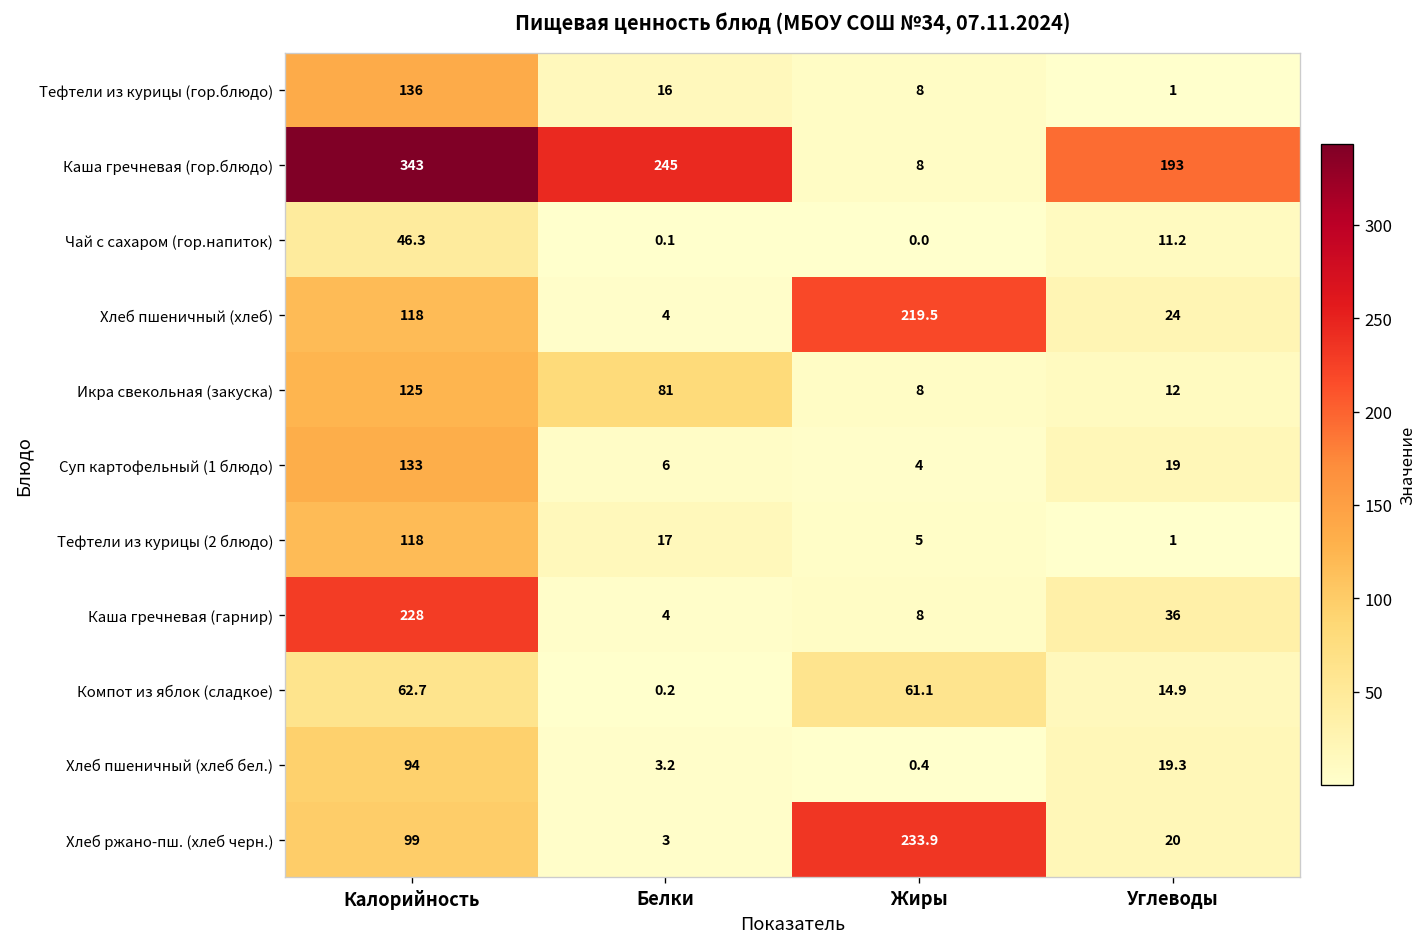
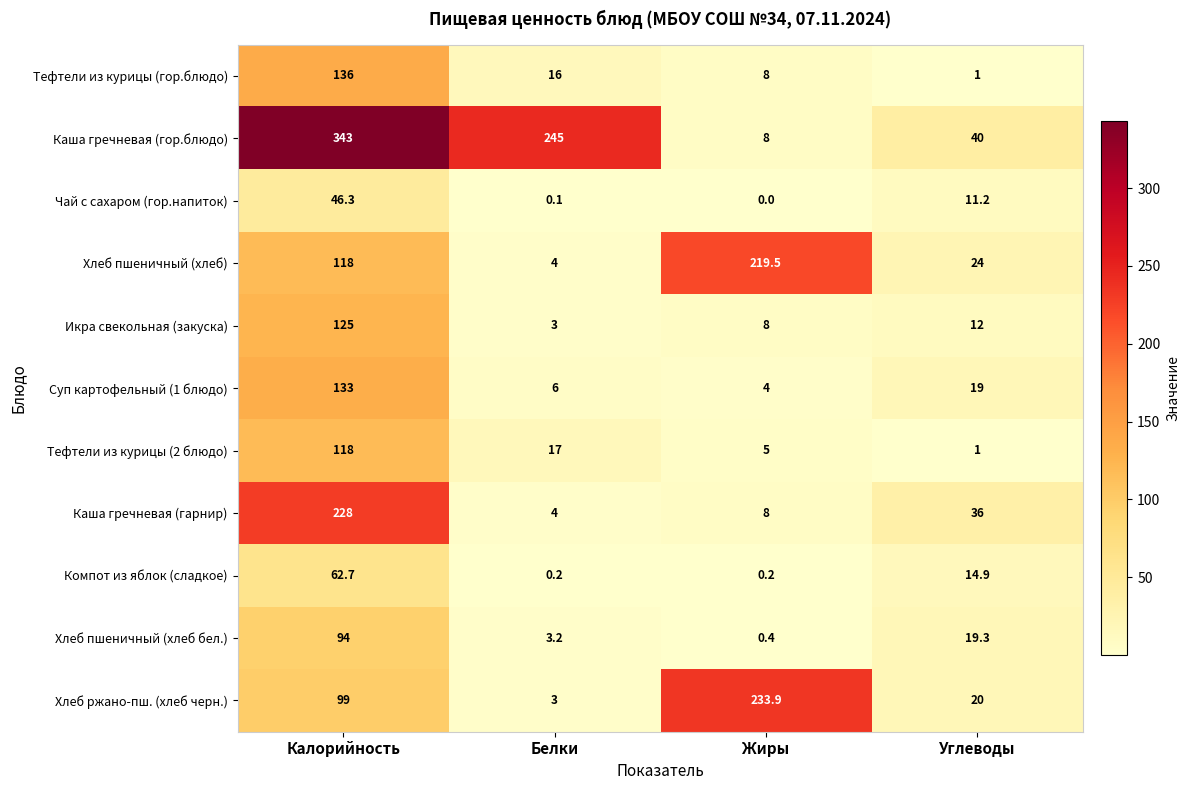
Каша гречневая (гор.блюдо), Углеводы: 193 -> 40
Икра свекольная (закуска), Белки: 81 -> 3
Компот из яблок (сладкое), Жиры: 61.1 -> 0.2
